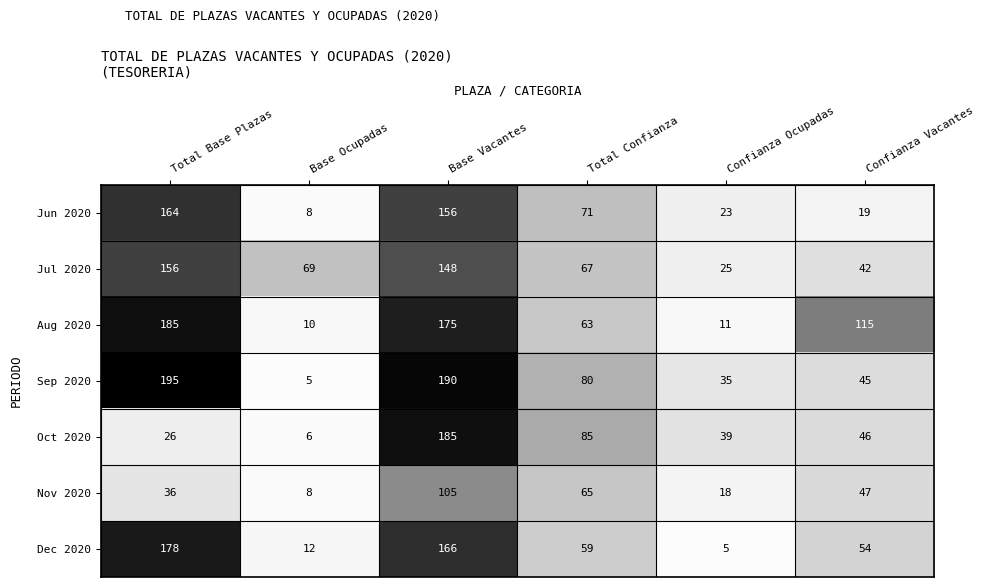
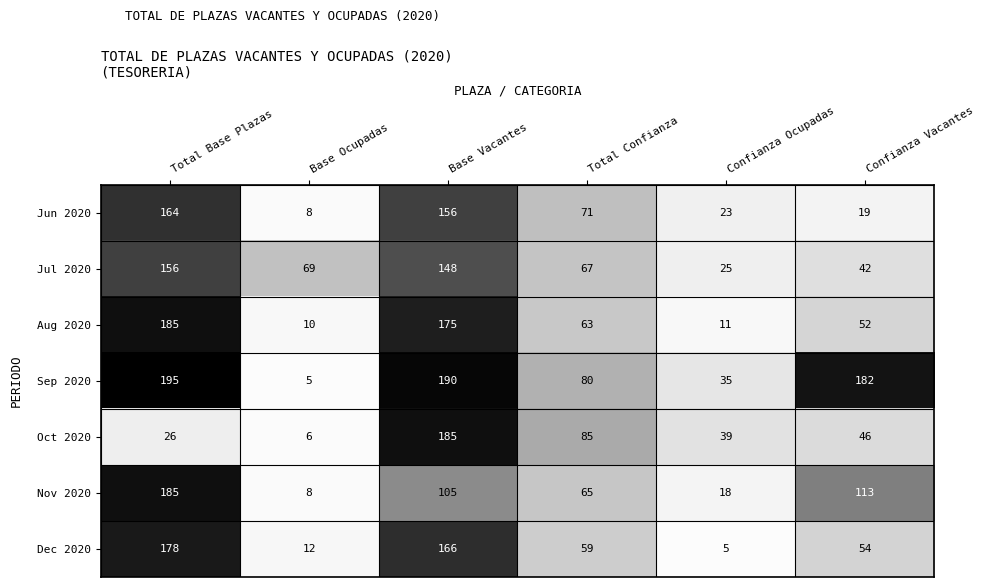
Aug 2020, Confianza Vacantes: 115 -> 52
Sep 2020, Confianza Vacantes: 45 -> 182
Nov 2020, Total Base Plazas: 36 -> 185
Nov 2020, Confianza Vacantes: 47 -> 113
